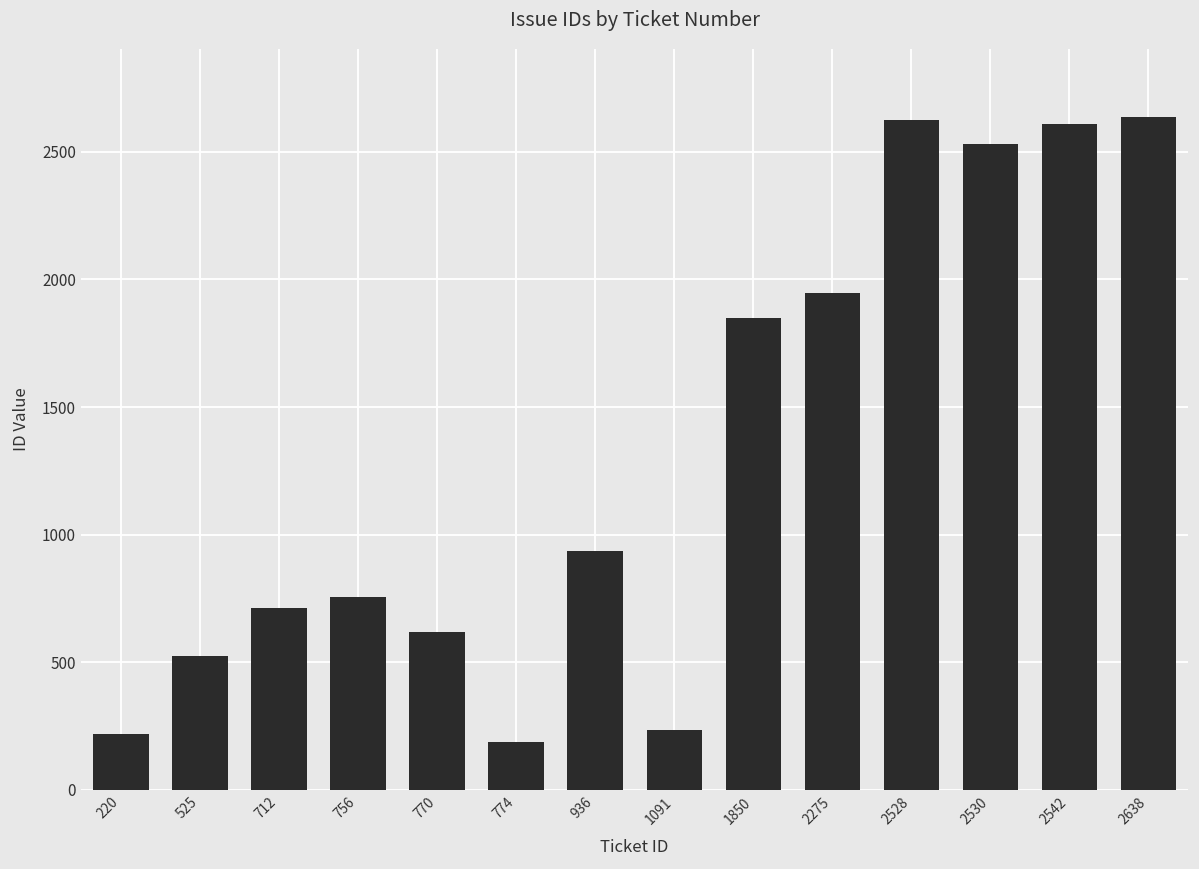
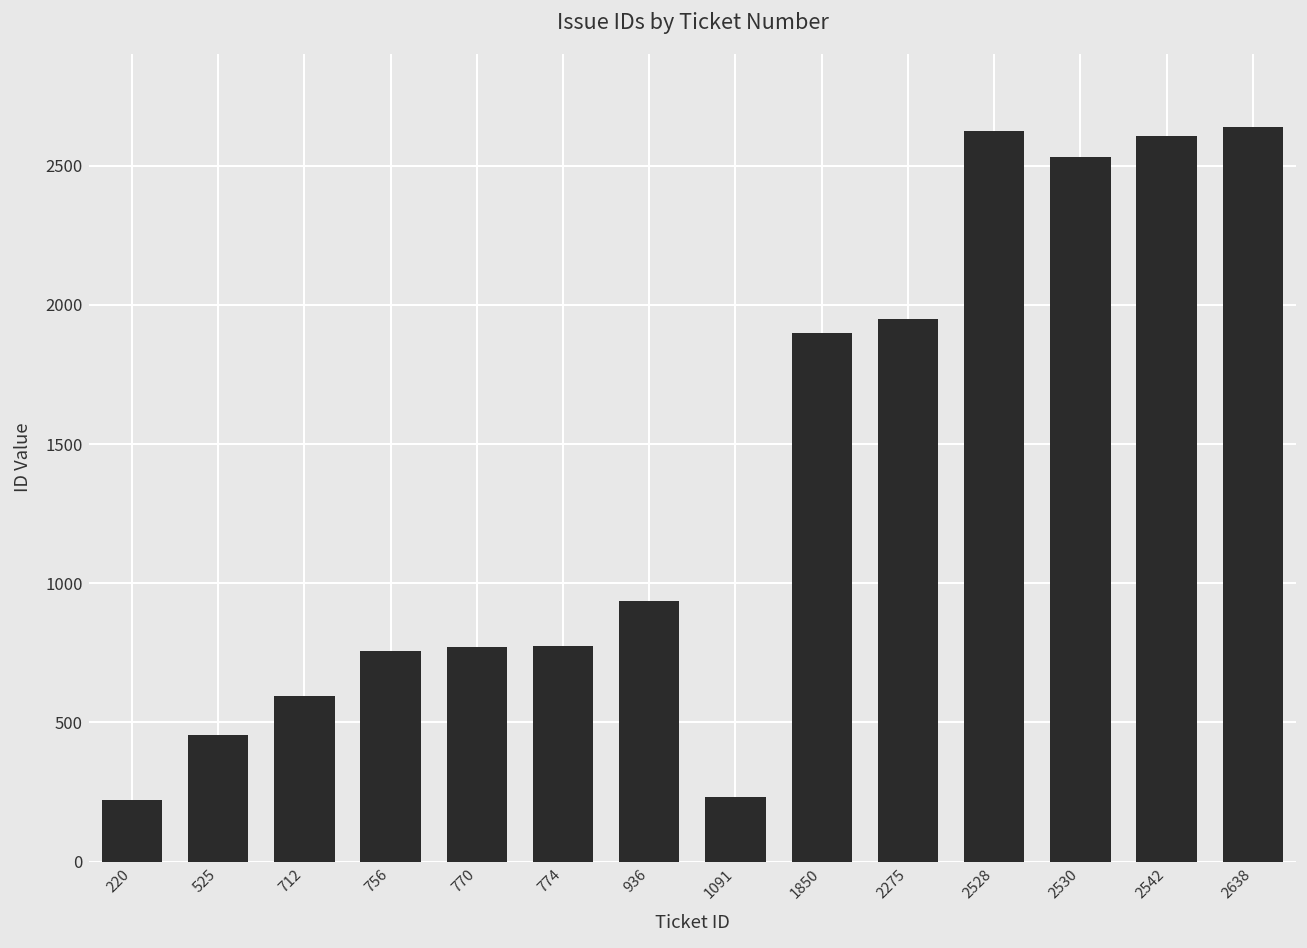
525: 530 -> 460
712: 710 -> 600
770: 620 -> 770
774: 190 -> 770
1850: 1850 -> 1900
